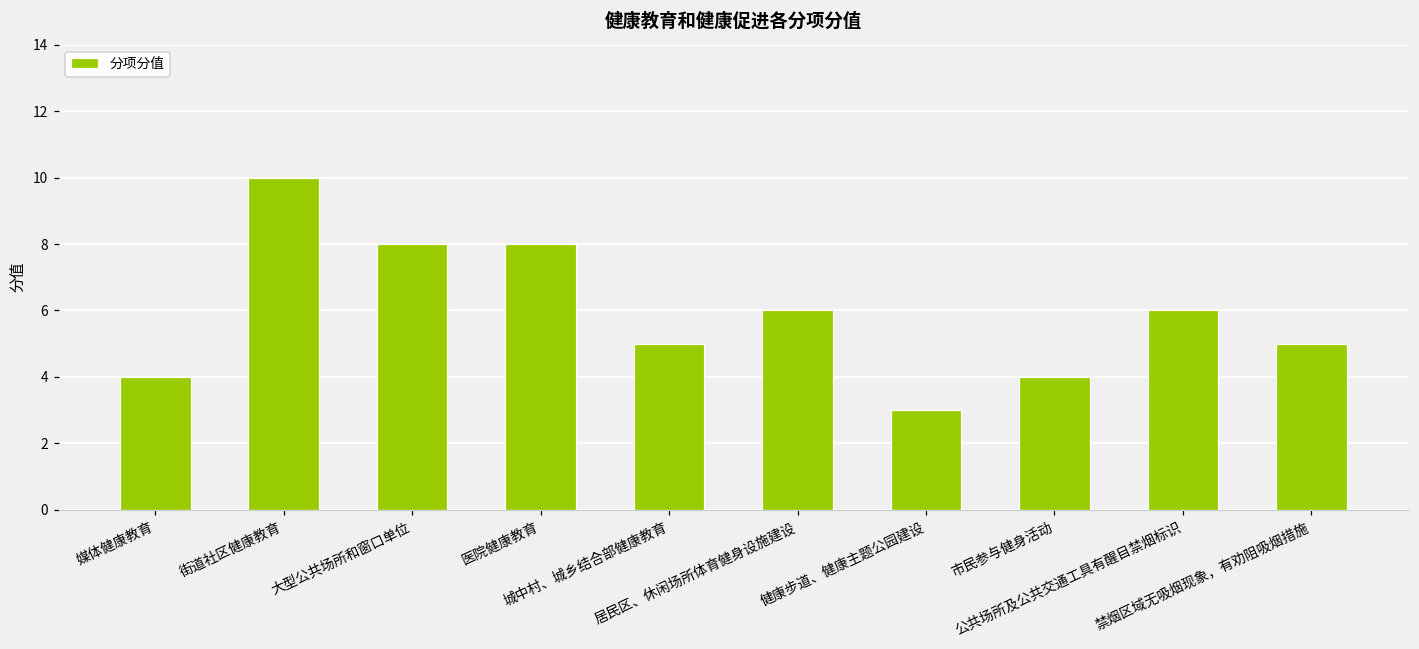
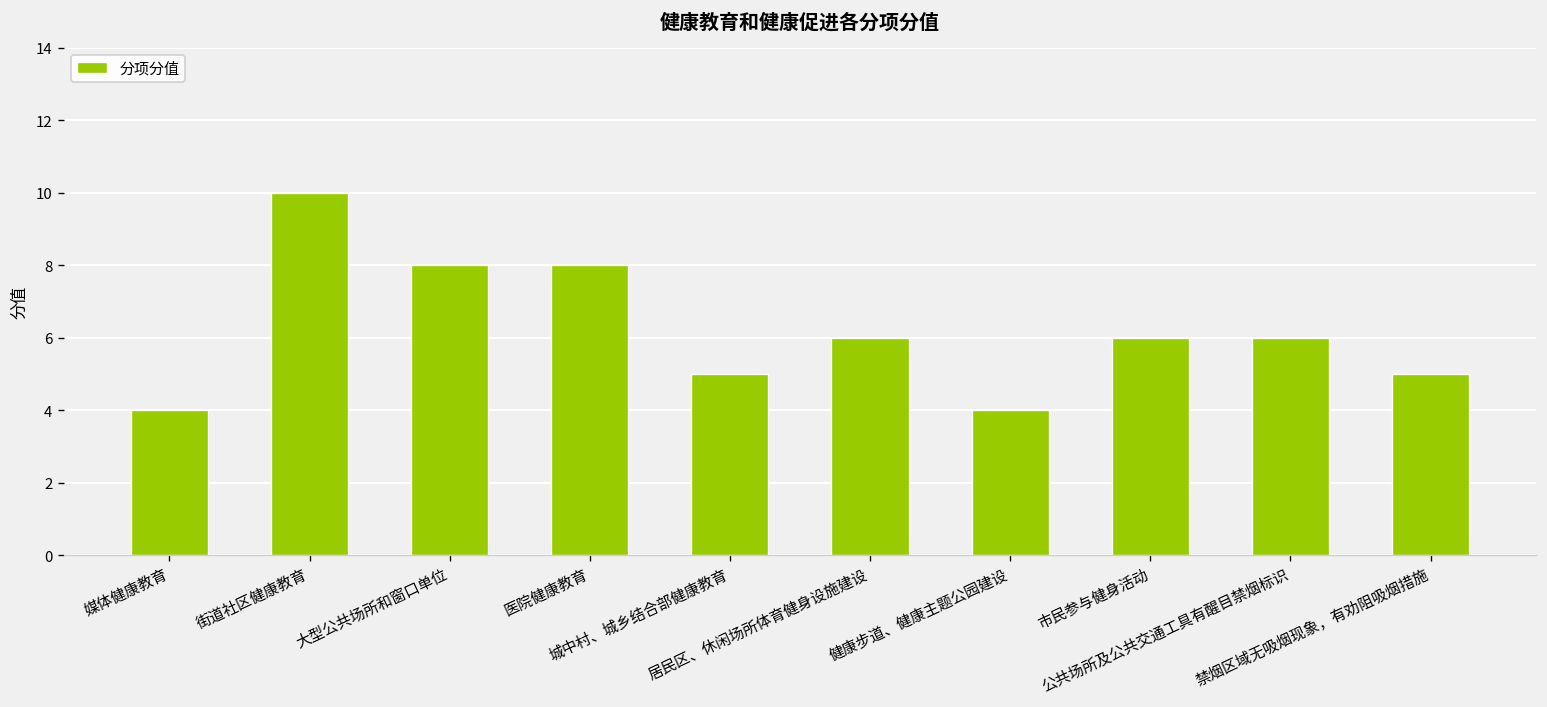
健康步道、健康主题公园建设: 3 -> 4
市民参与健身活动: 4 -> 6
